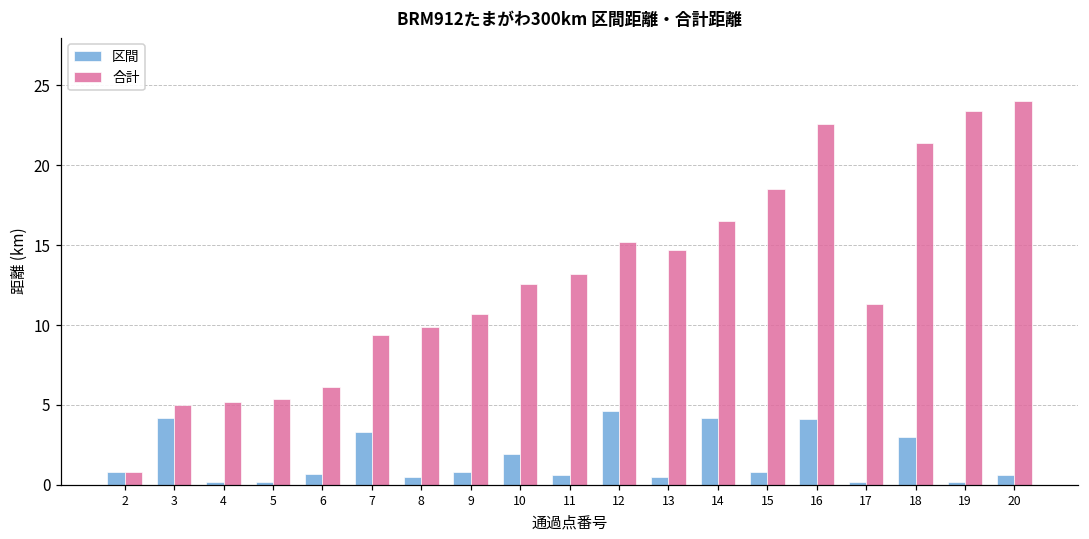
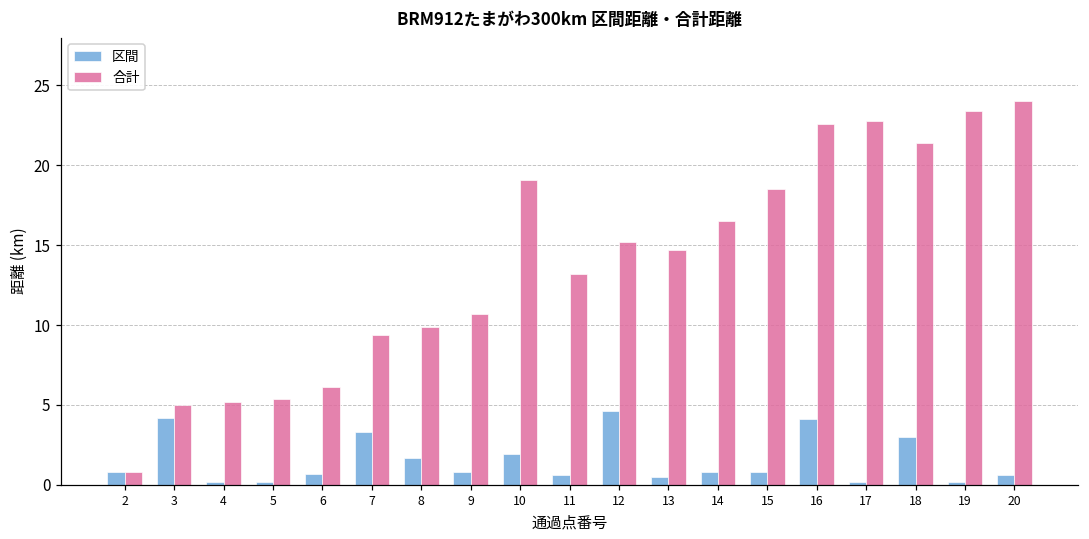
区間, 8: 0.5 -> 1.7
合計, 10: 12.6 -> 19.1
区間, 14: 4.2 -> 0.8
合計, 17: 11.3 -> 22.8
